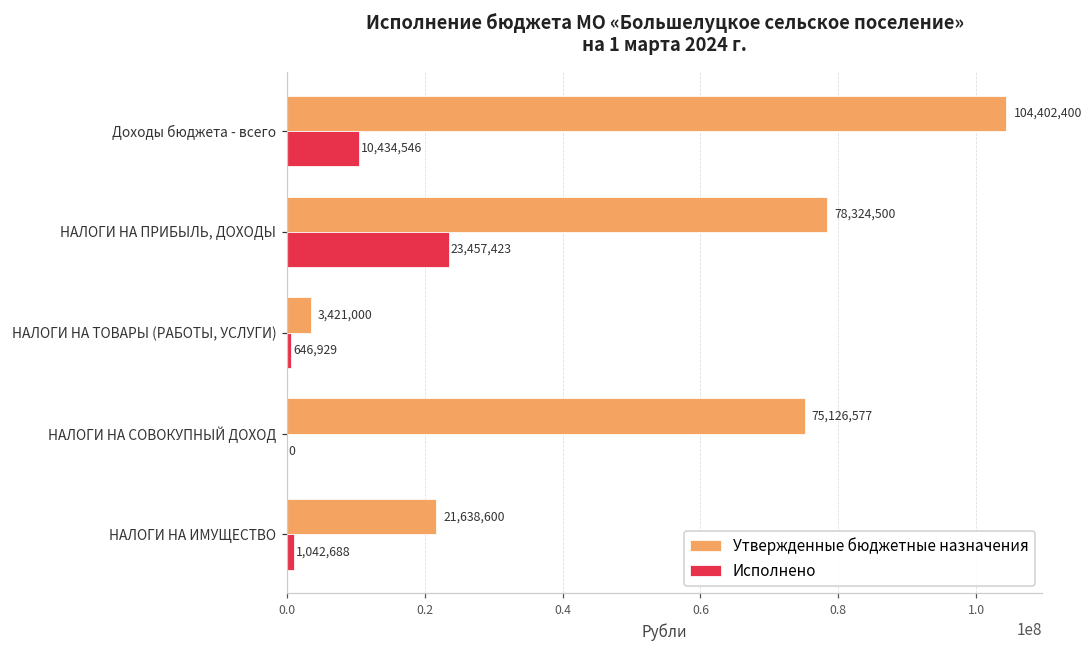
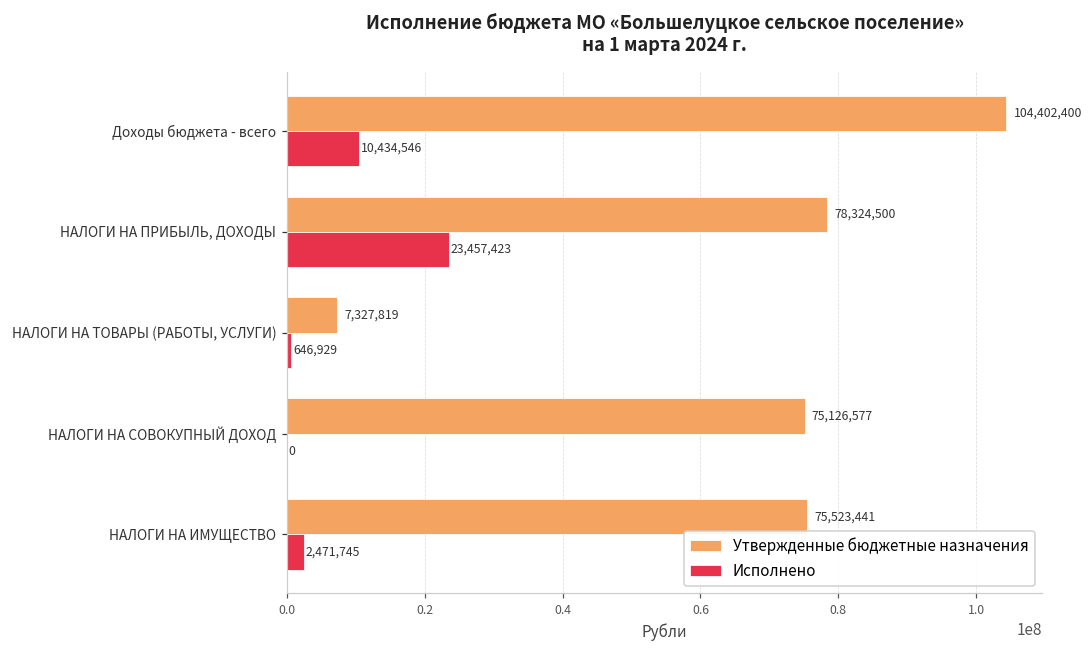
Утвержденные бюджетные назначения, НАЛОГИ НА ТОВАРЫ (РАБОТЫ, УСЛУГИ): 3,421,000 -> 7,327,819
Утвержденные бюджетные назначения, НАЛОГИ НА ИМУЩЕСТВО: 21,638,600 -> 75,523,441
Исполнено, НАЛОГИ НА ИМУЩЕСТВО: 1,042,688 -> 2,471,745
